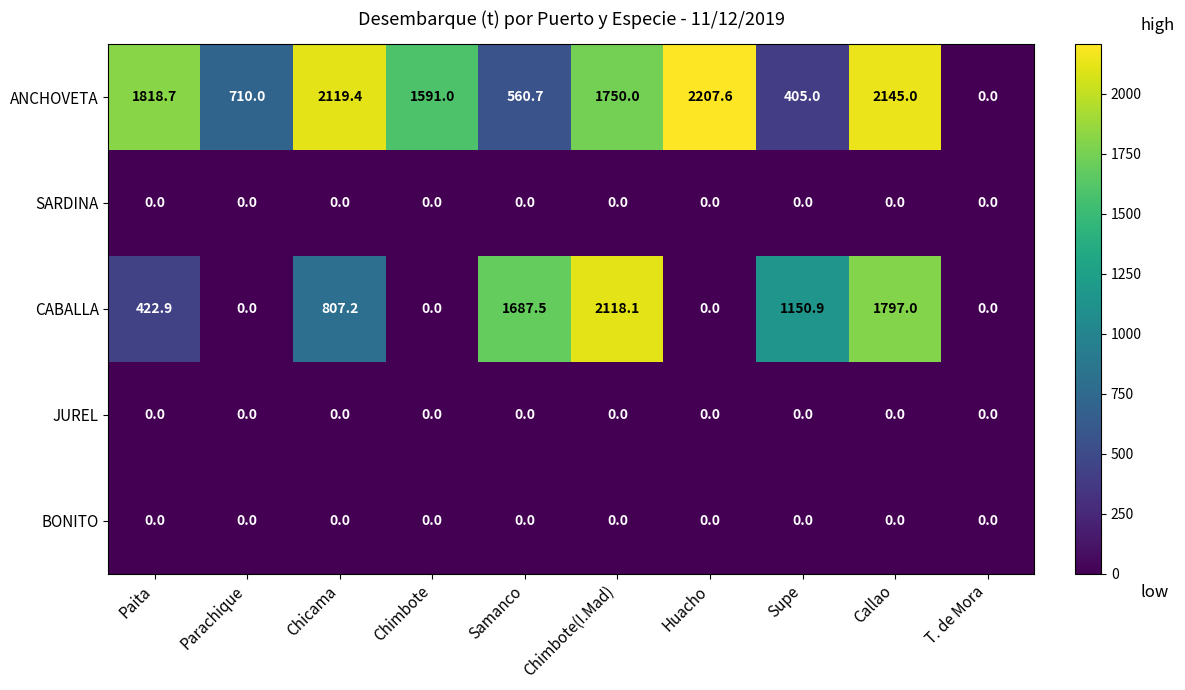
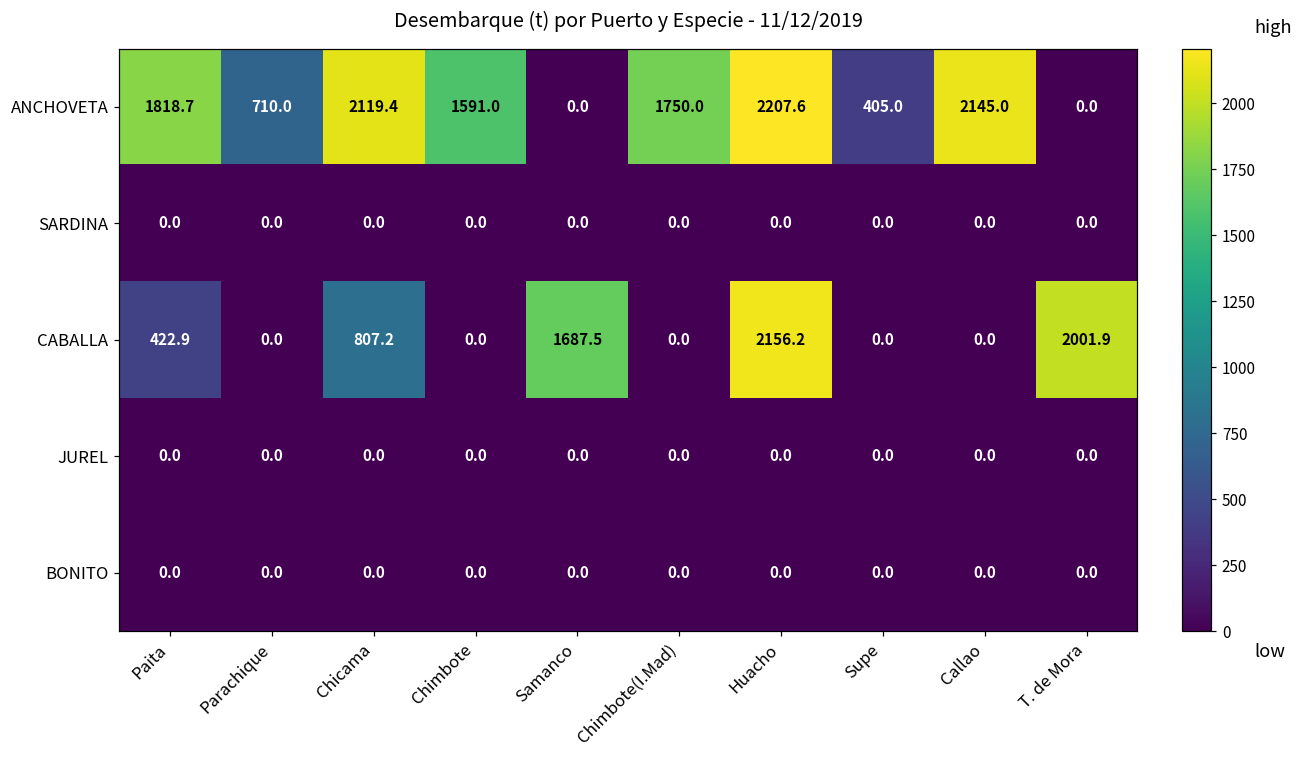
ANCHOVETA, Samanco: 560.7 -> 0.0
CABALLA, Chimbote(I.Mad): 2118.1 -> 0.0
CABALLA, Huacho: 0.0 -> 2156.2
CABALLA, Supe: 1150.9 -> 0.0
CABALLA, Callao: 1797.0 -> 0.0
CABALLA, T. de Mora: 0.0 -> 2001.9
